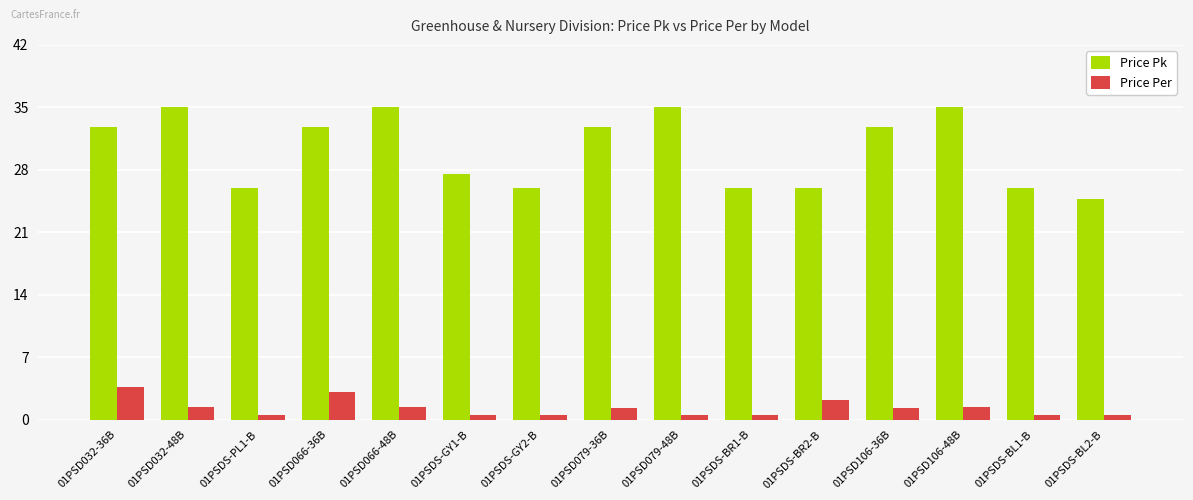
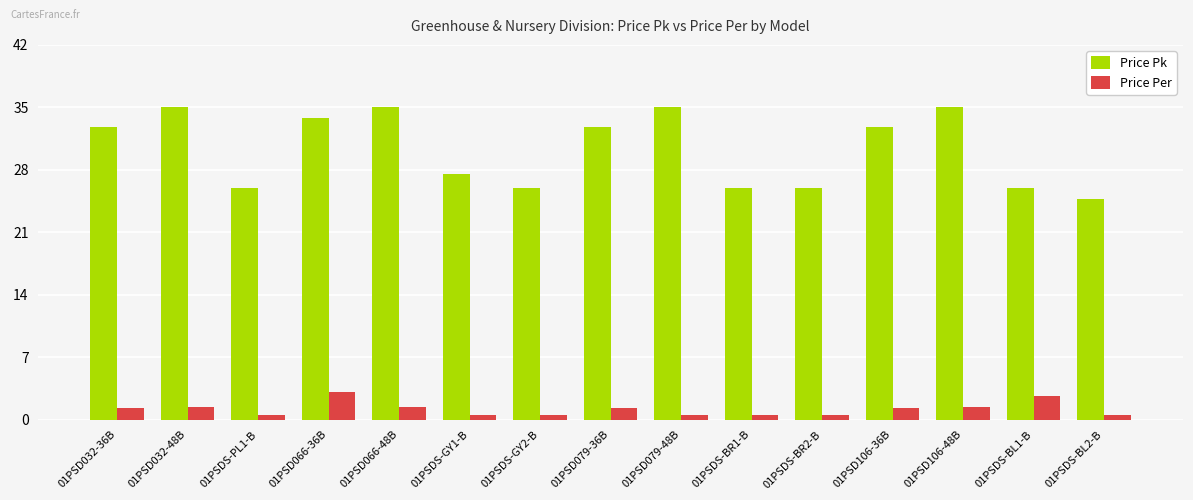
Price Per, 01PSD032-36B: 4 -> 1
Price Pk, 01PSD066-36B: 33 -> 34
Price Per, 01PSDS-BR2-B: 2 -> 1
Price Per, 01PSDS-BL1-B: 1 -> 3
